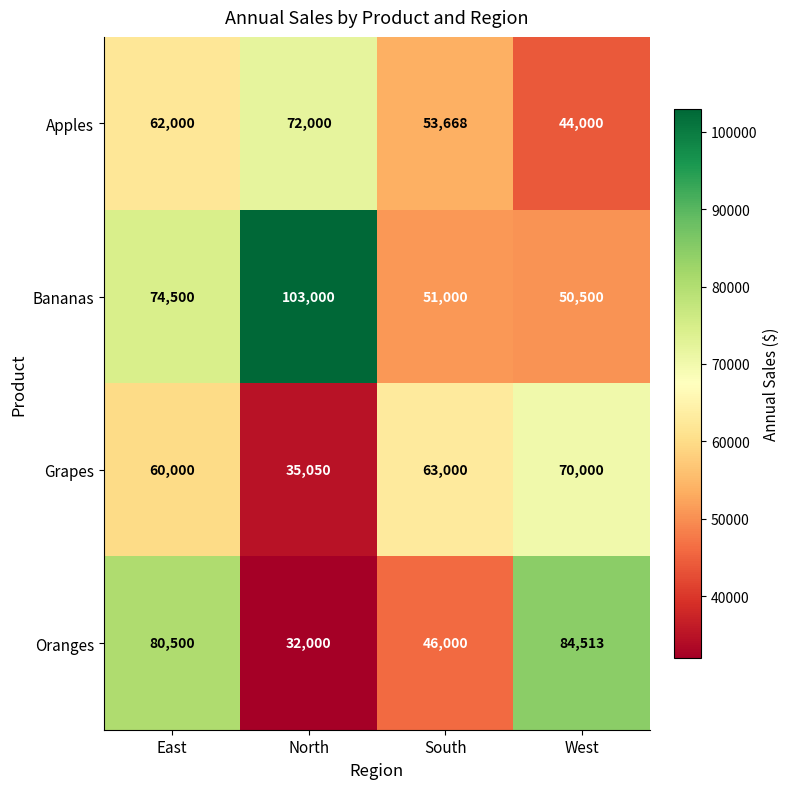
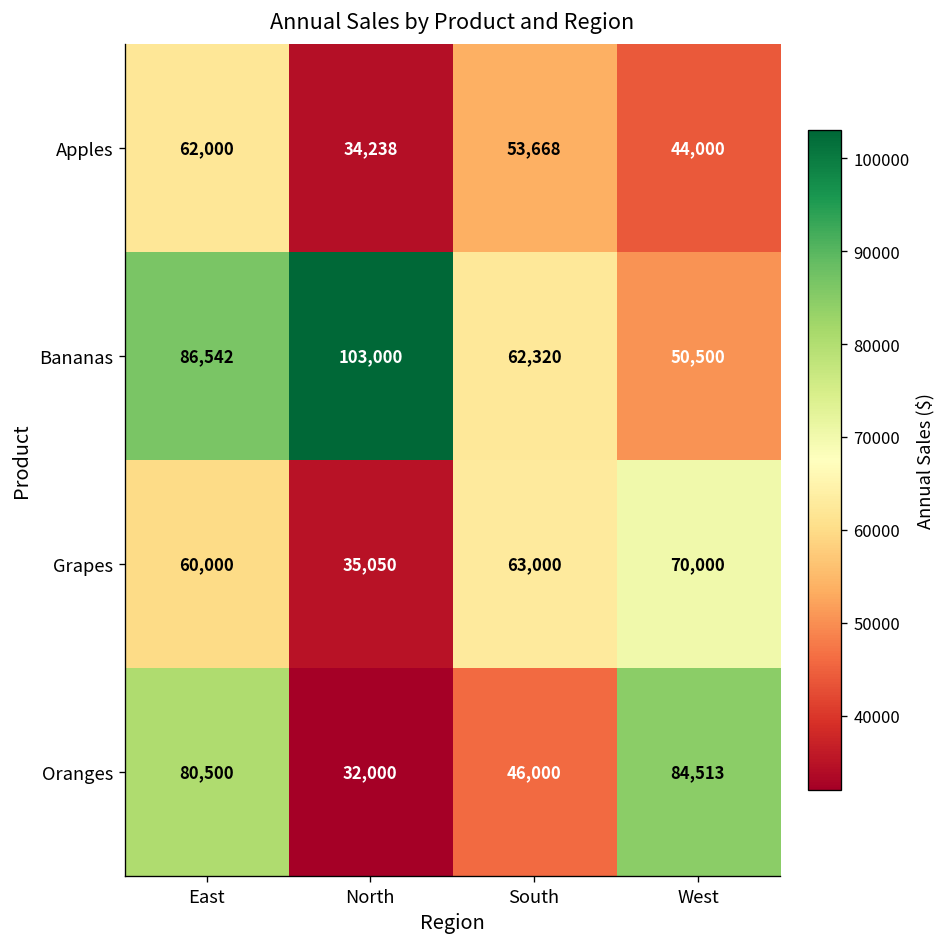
Apples, North: 72,000 -> 34,238
Bananas, East: 74,500 -> 86,542
Bananas, South: 51,000 -> 62,320
